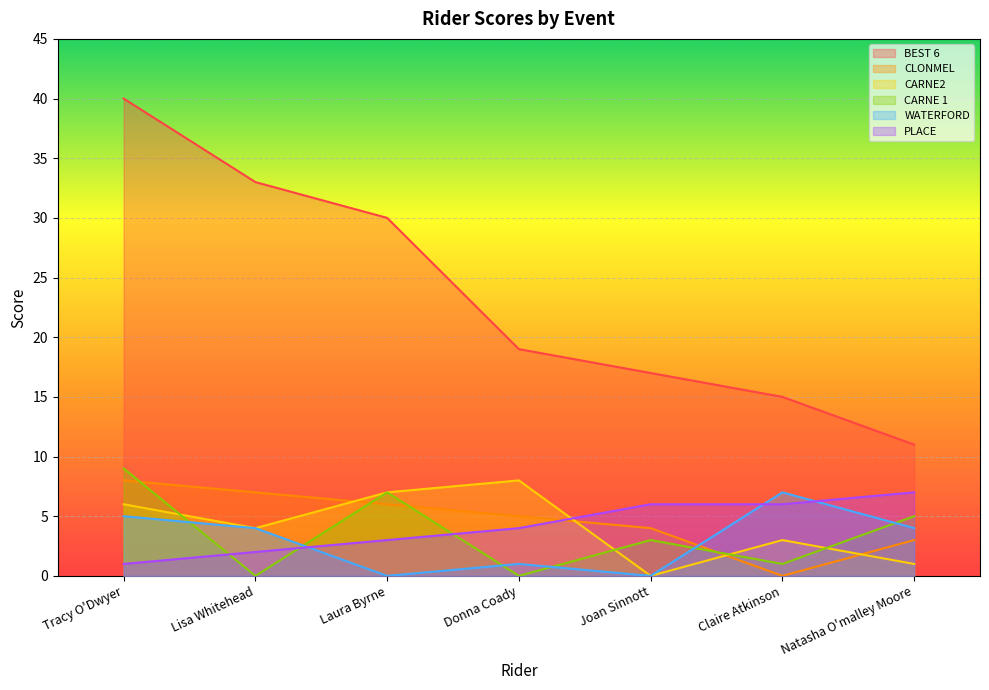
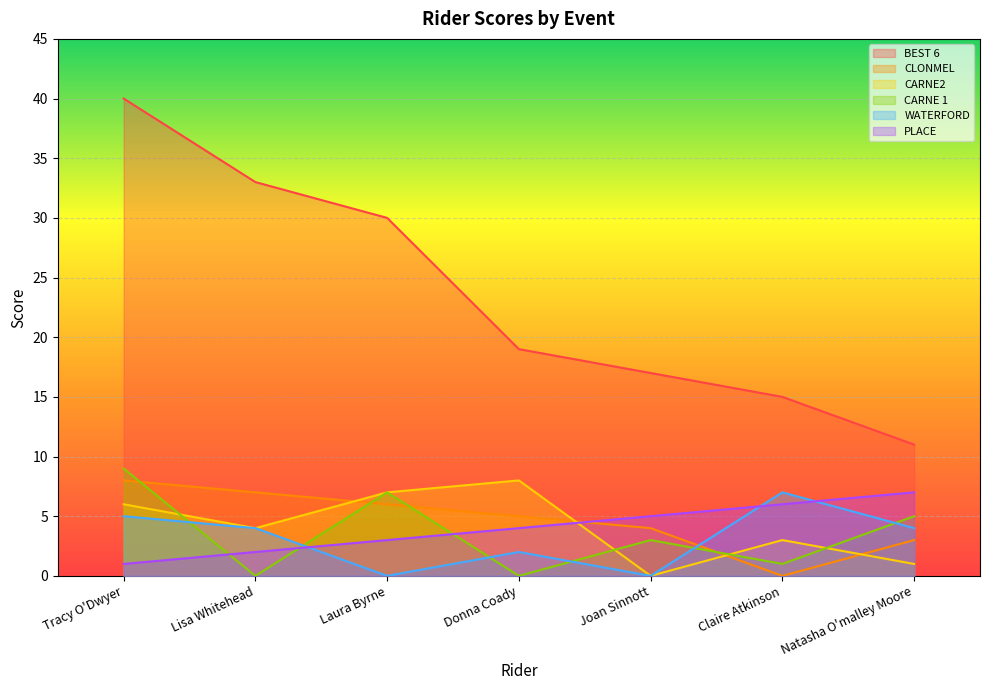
WATERFORD, Donna Coady: 1 -> 2
PLACE, Joan Sinnott: 6 -> 5
